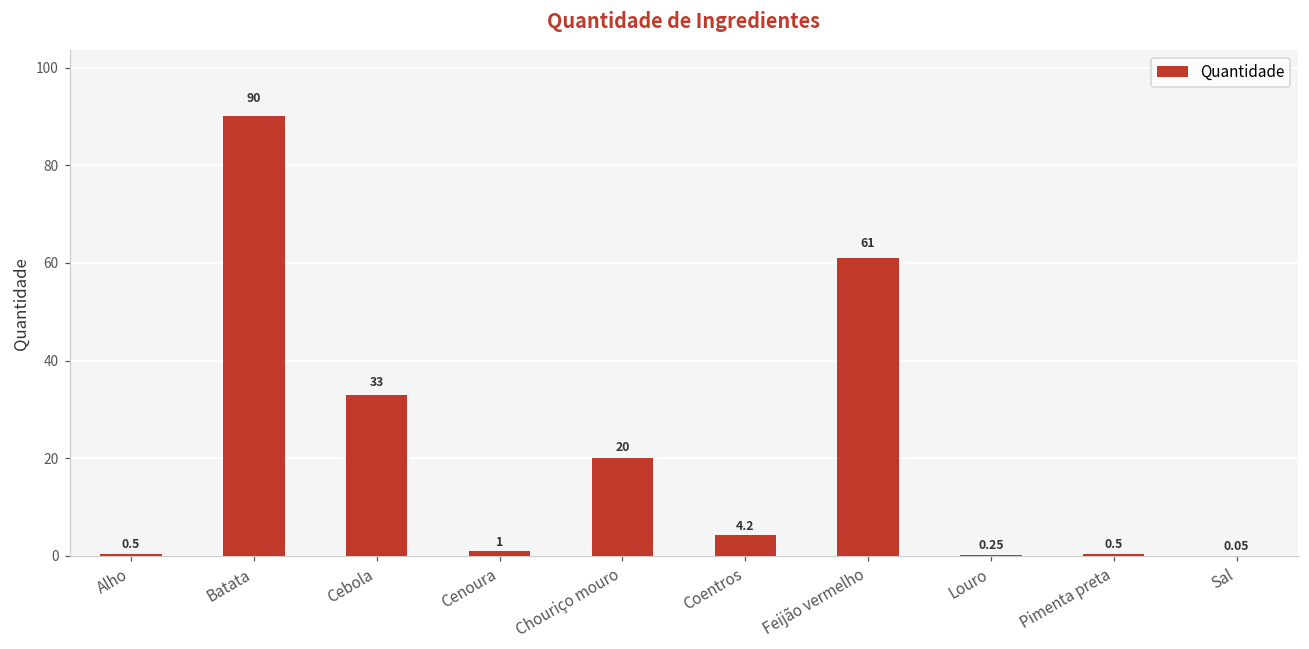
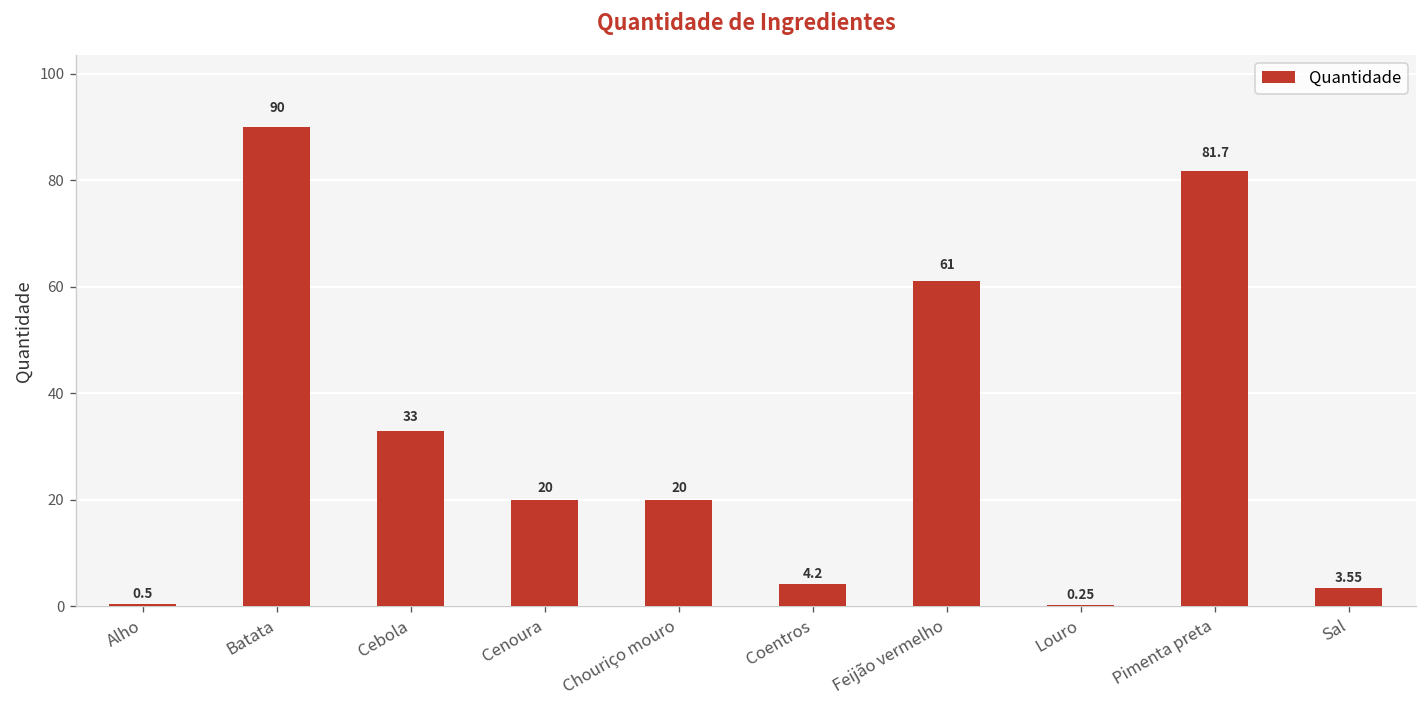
Cenoura: 1 -> 20
Pimenta preta: 0.5 -> 81.7
Sal: 0.05 -> 3.55
